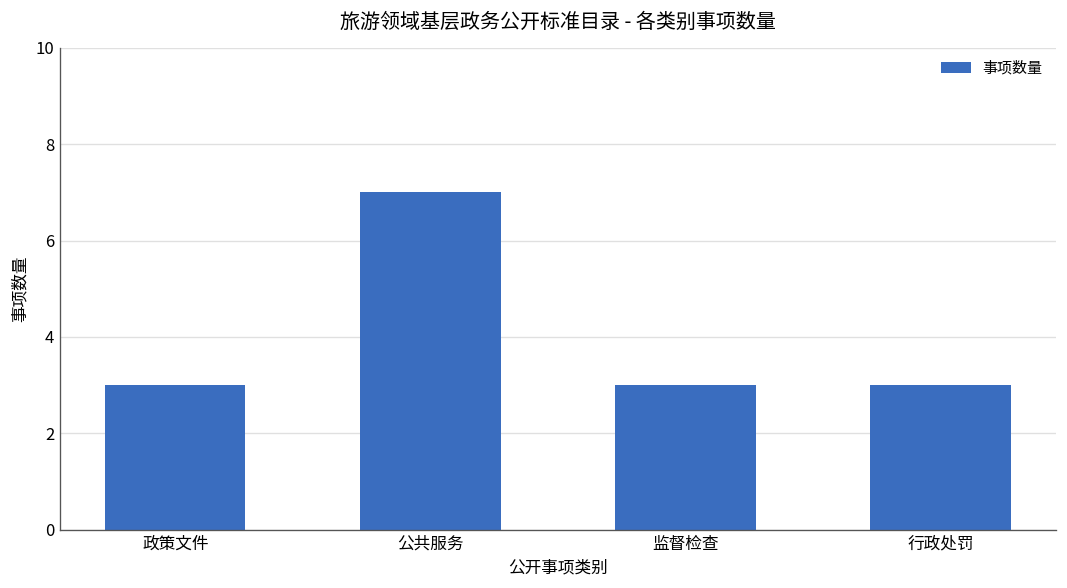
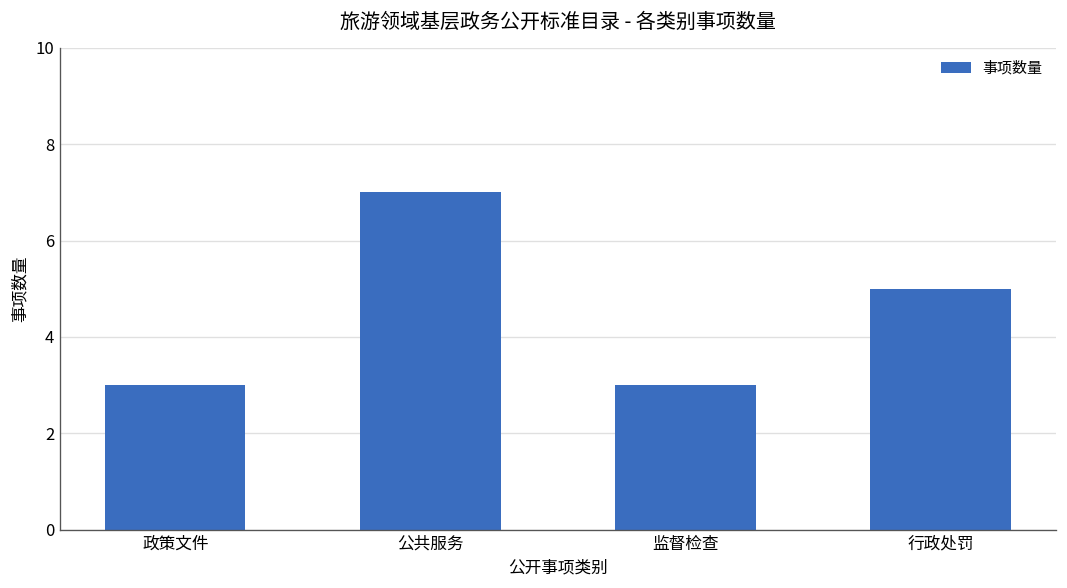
行政处罚: 3 -> 5
